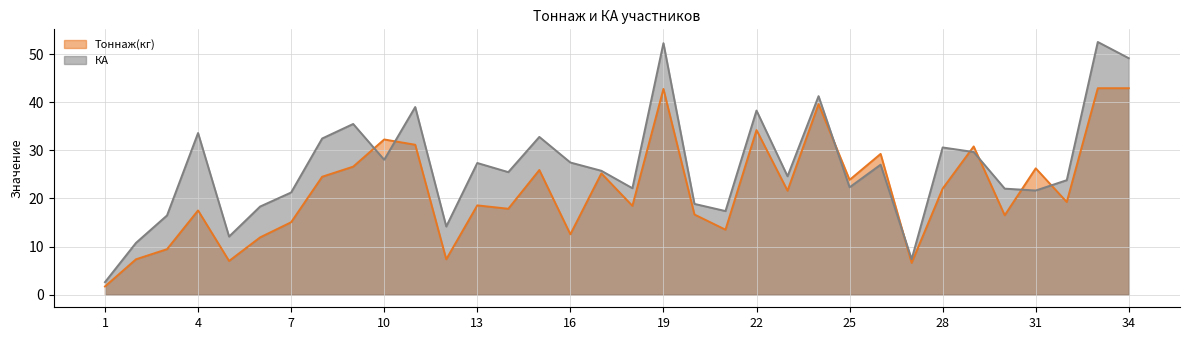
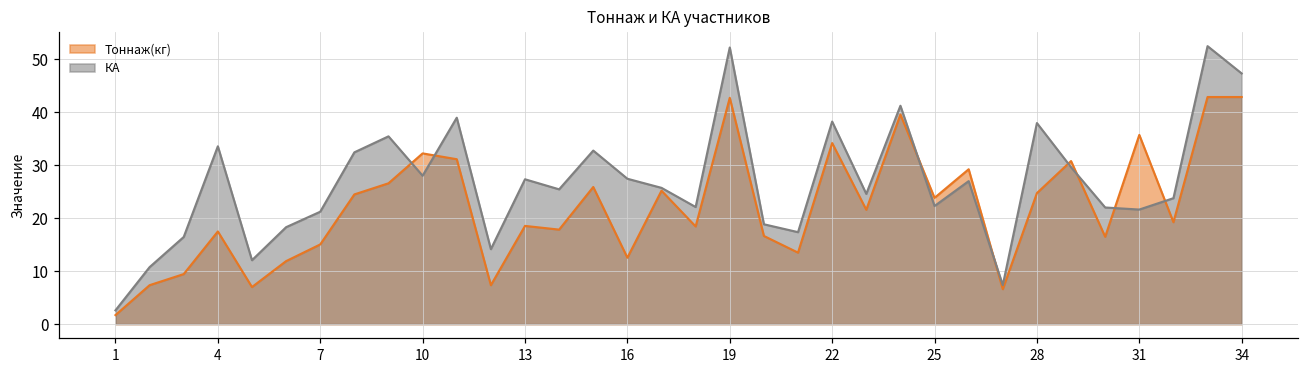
Тоннаж(кг), 28: 22 -> 25
КА, 28: 31 -> 38
Тоннаж(кг), 31: 26 -> 36
КА, 34: 49 -> 47
